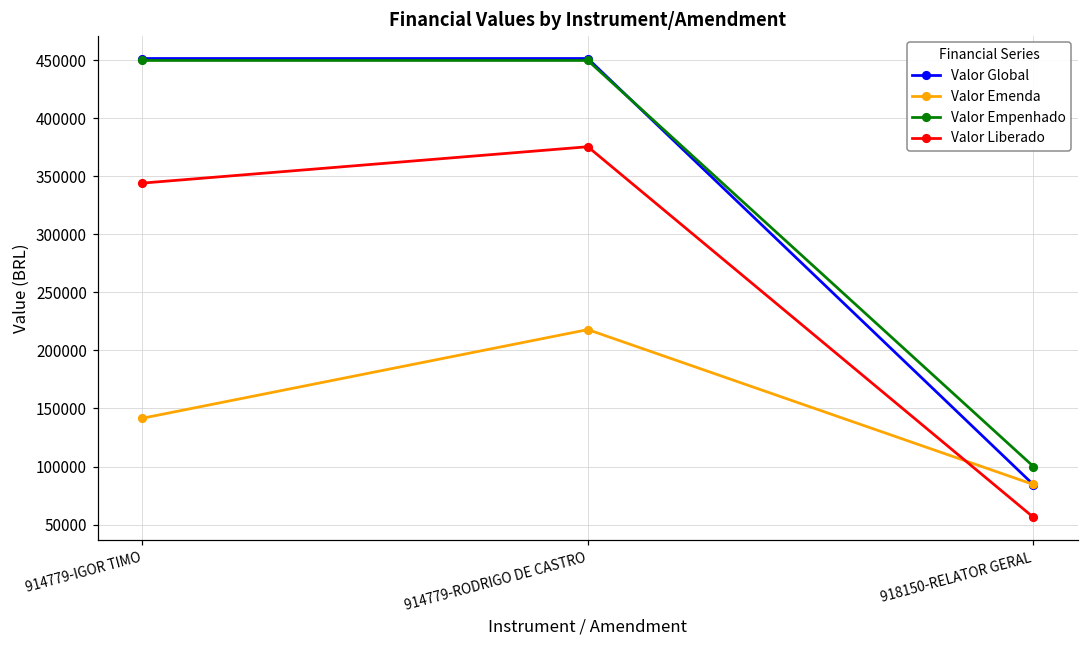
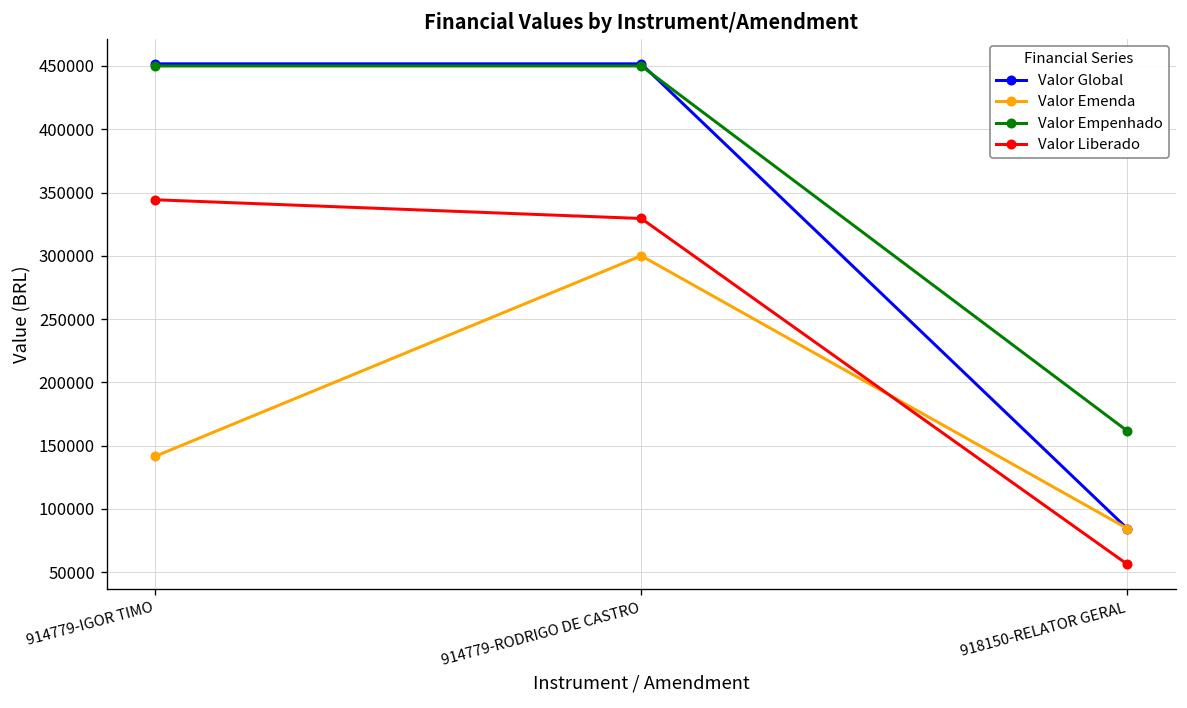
Valor Emenda, 914779-RODRIGO DE CASTRO: 218000 -> 300000
Valor Liberado, 914779-RODRIGO DE CASTRO: 376000 -> 329000
Valor Empenhado, 918150-RELATOR GERAL: 100000 -> 162000
